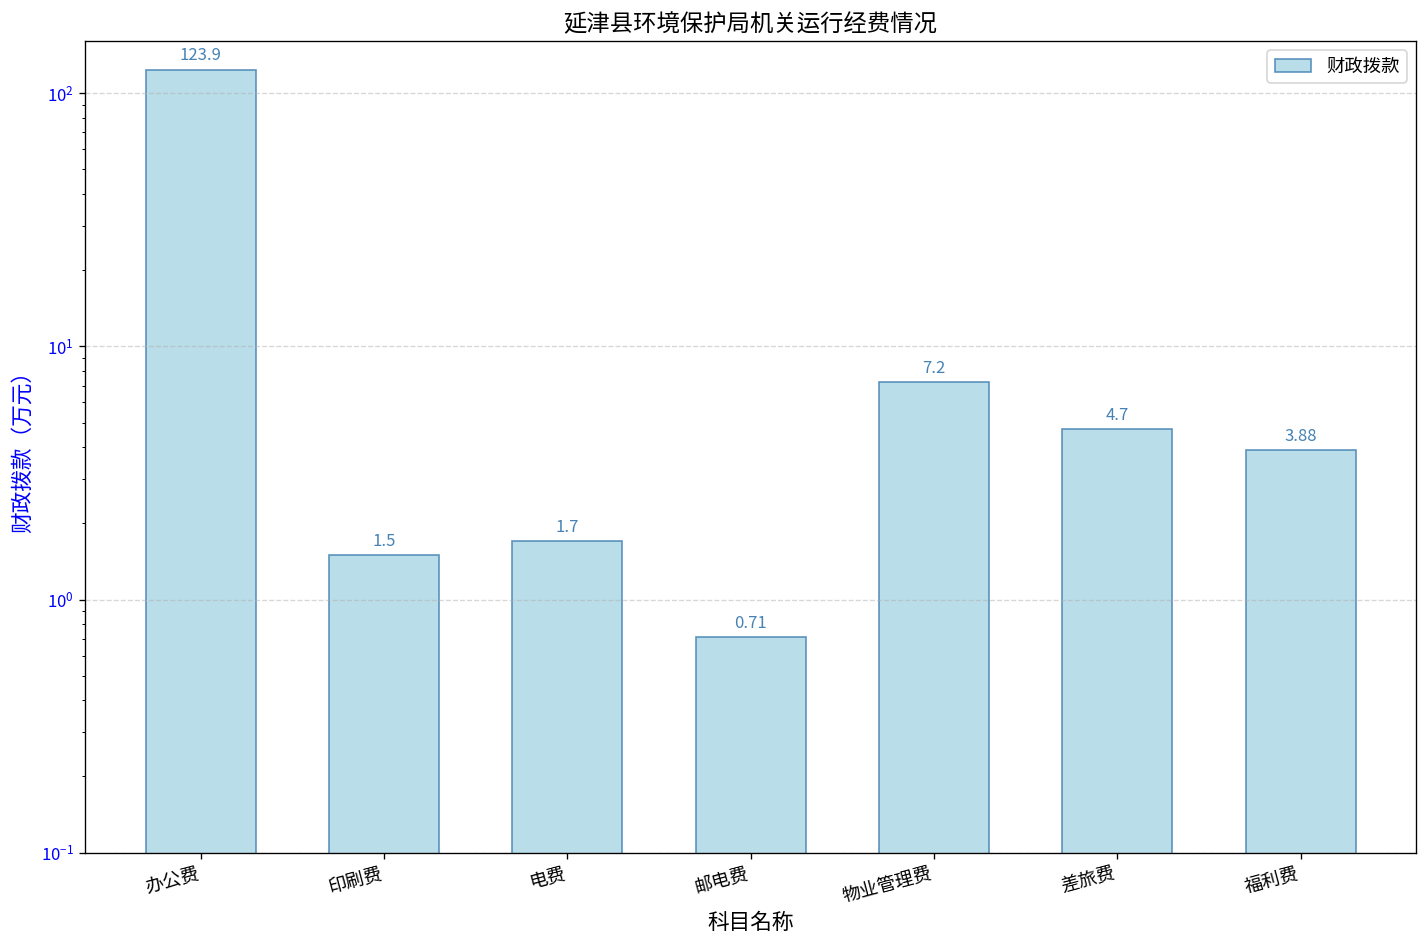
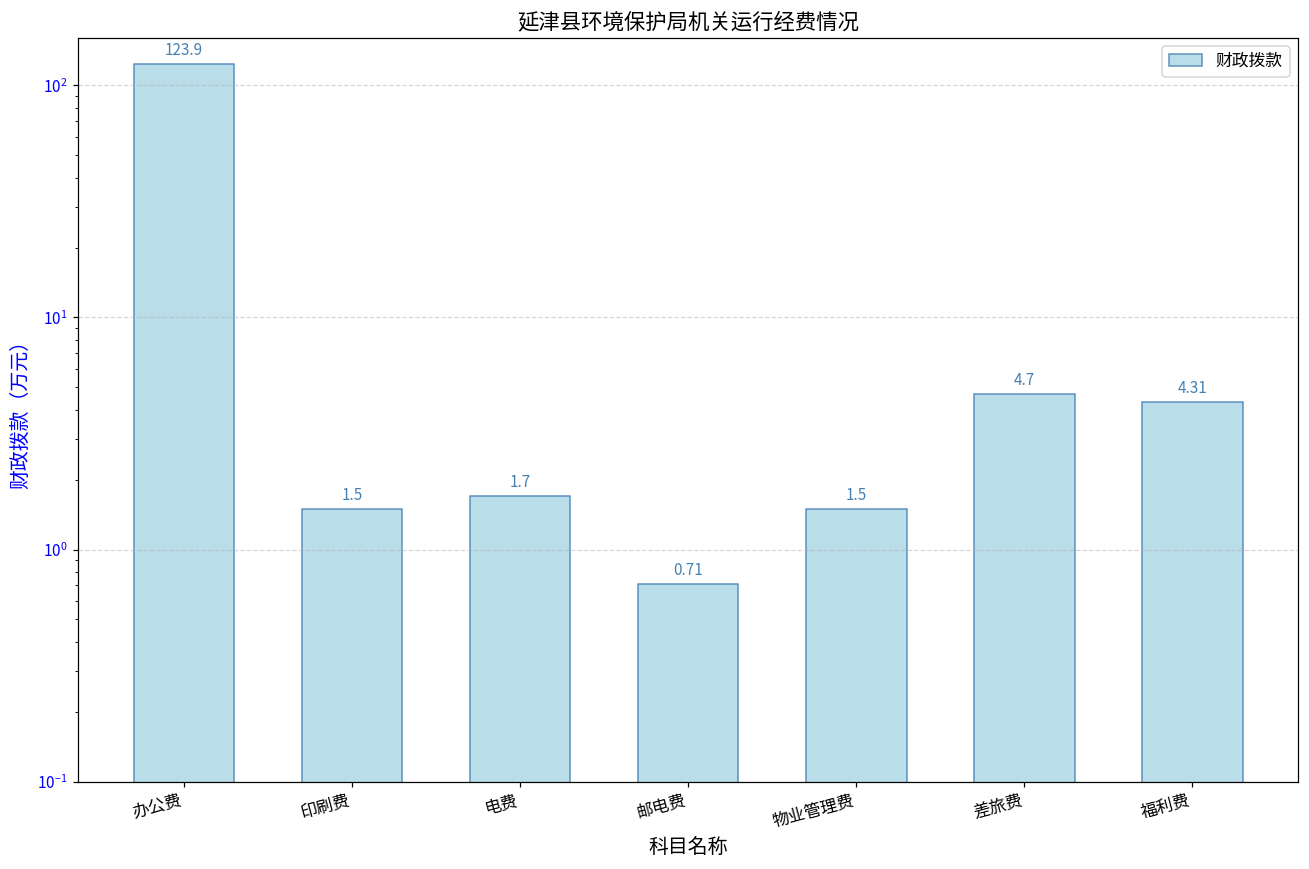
物业管理费: 7.2 -> 1.5
福利费: 3.88 -> 4.31
